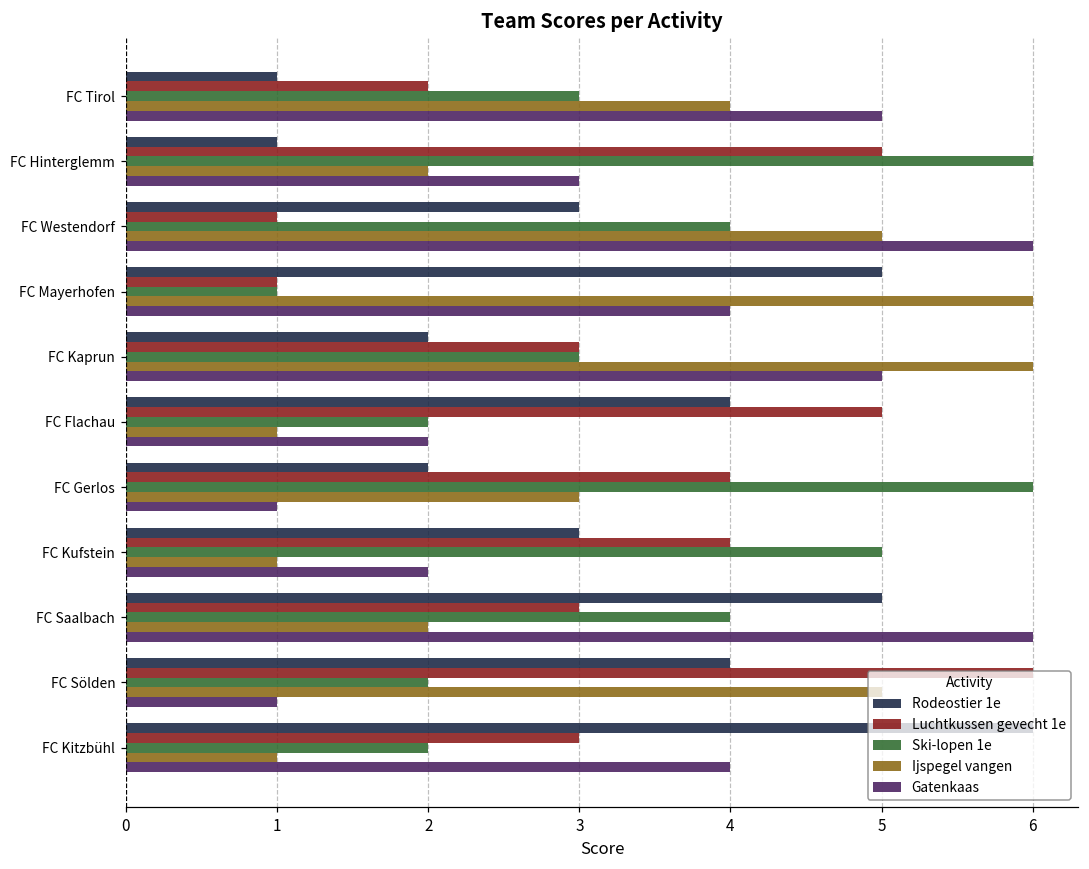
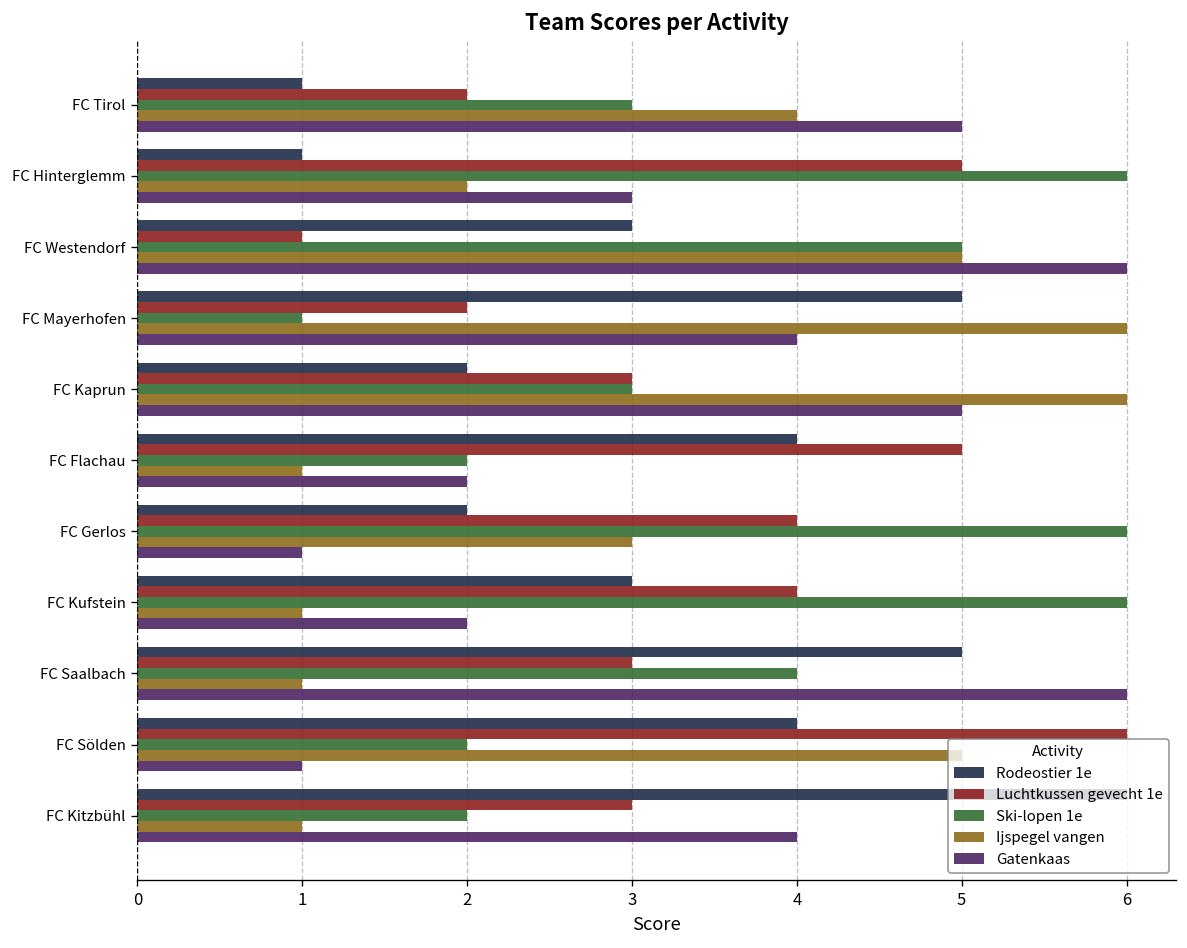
Ski-lopen 1e, FC Westendorf: 4 -> 5
Luchtkussen gevecht 1e, FC Mayerhofen: 1 -> 2
Ski-lopen 1e, FC Kufstein: 5 -> 6
Ijspegel vangen, FC Saalbach: 2 -> 1
